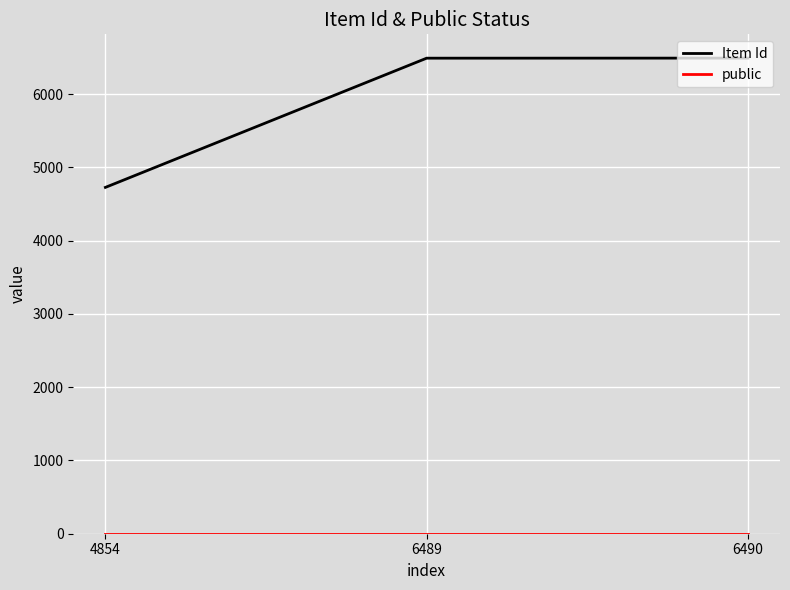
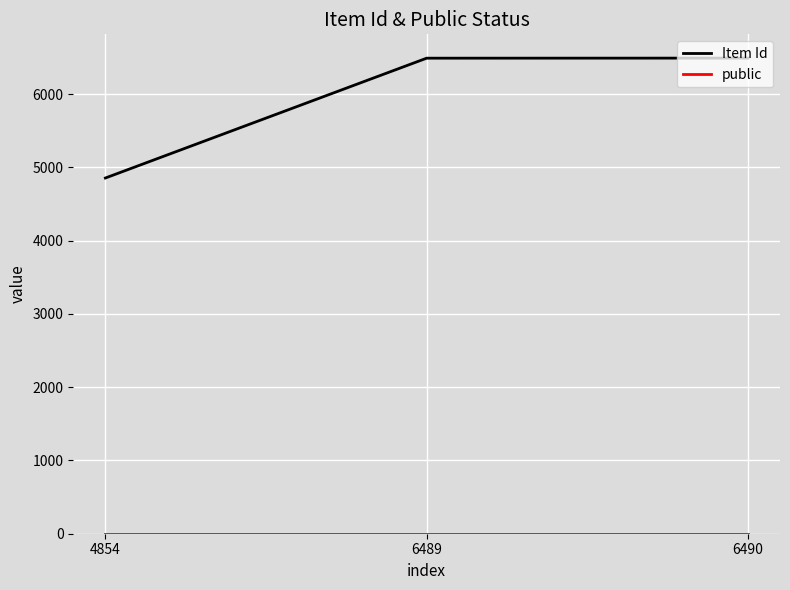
Item Id, 4854: 4700 -> 4900
